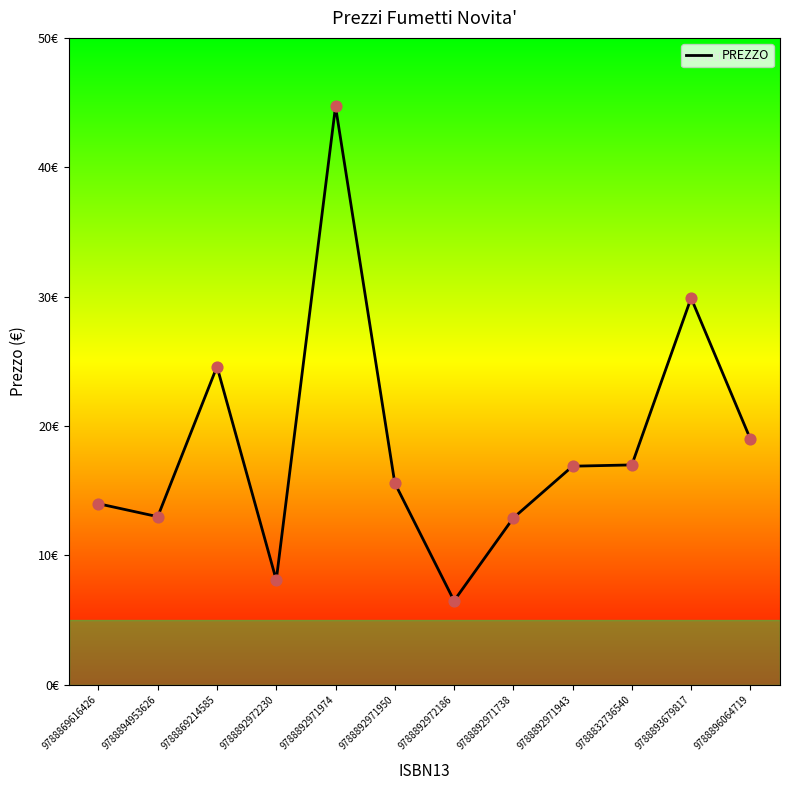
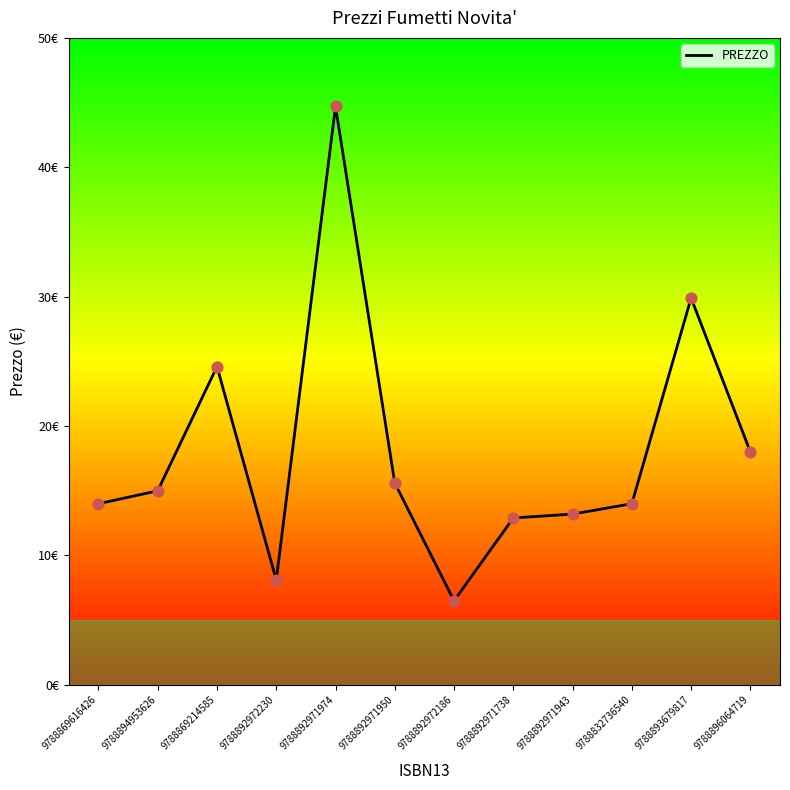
9788894953626: 13€ -> 15€
9788892971943: 16.9€ -> 13.2€
9788832736540: 17€ -> 14€
9788896064719: 19€ -> 18€
